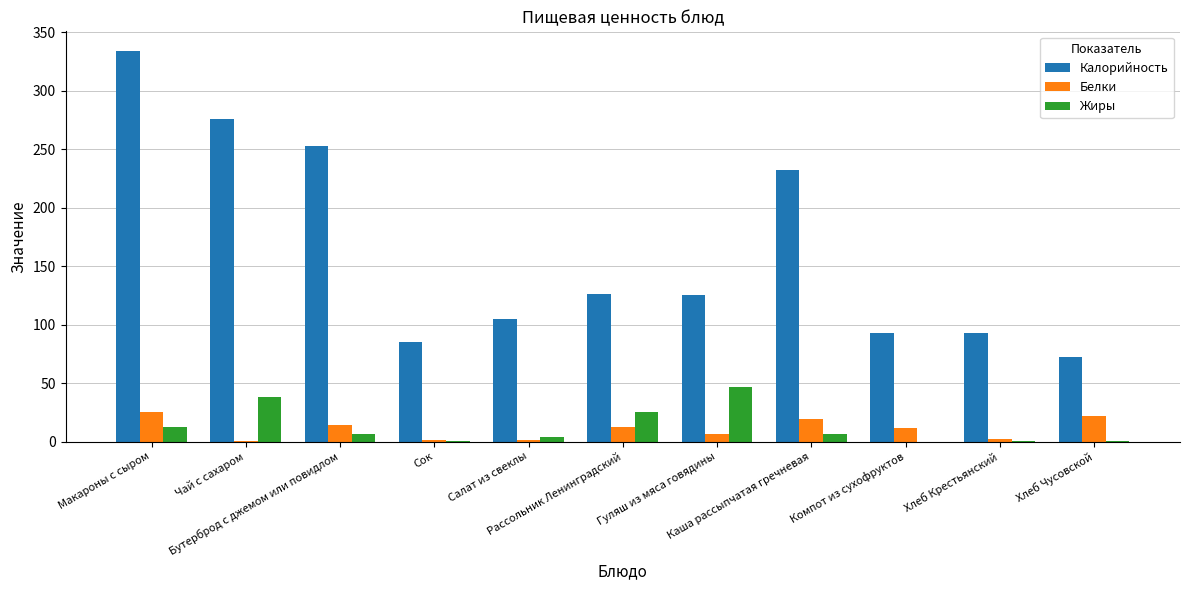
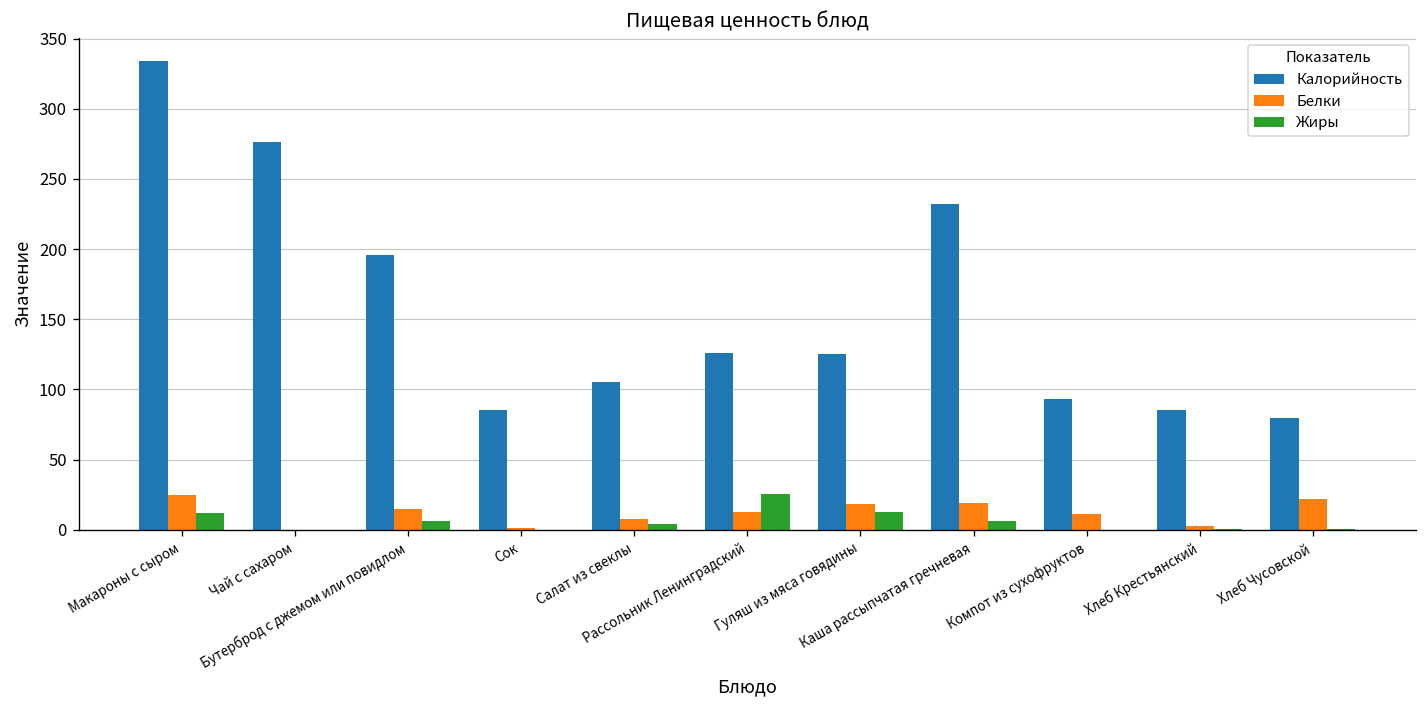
Жиры, Чай с сахаром: 38 -> 0
Калорийность, Бутерброд с джемом или повидлом: 253 -> 196
Белки, Салат из свеклы: 1 -> 8
Белки, Гуляш из мяса говядины: 6 -> 19
Жиры, Гуляш из мяса говядины: 46 -> 13
Калорийность, Хлеб Крестьянский: 93 -> 86
Калорийность, Хлеб Чусовской: 72 -> 80
